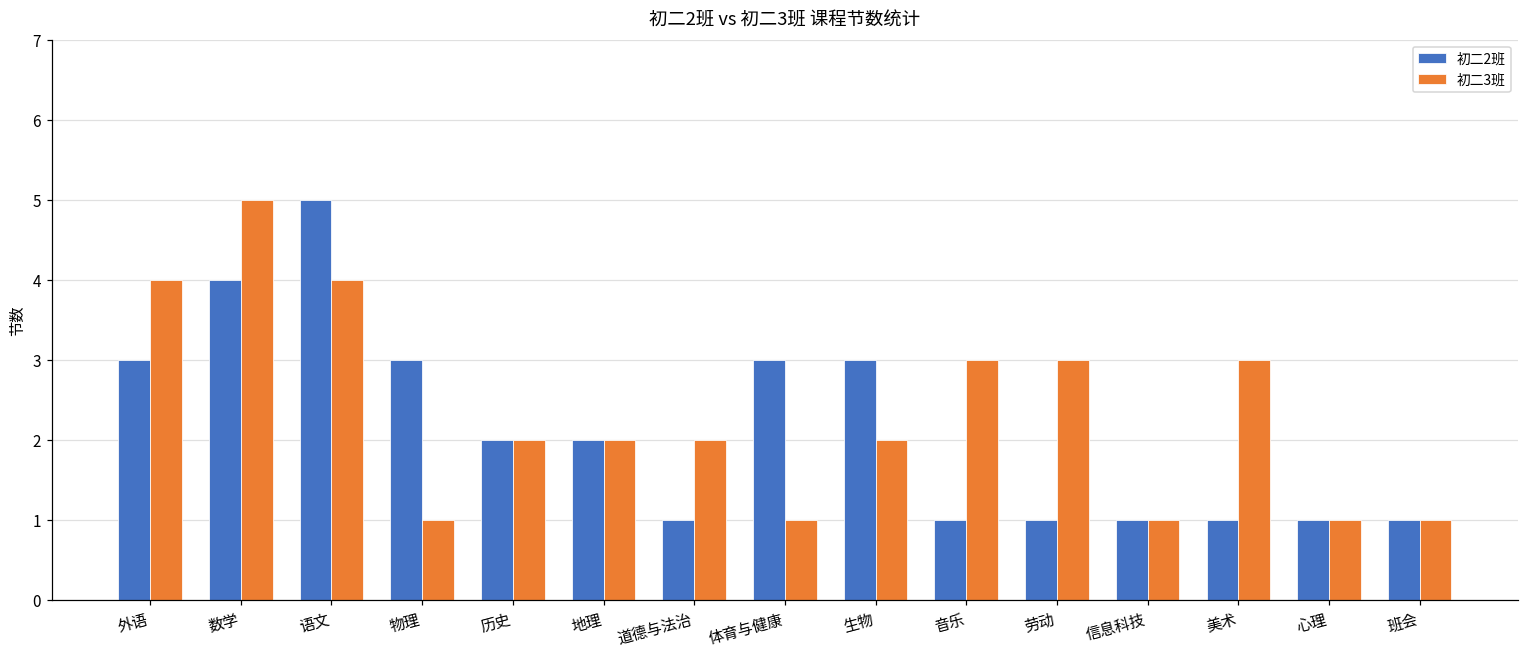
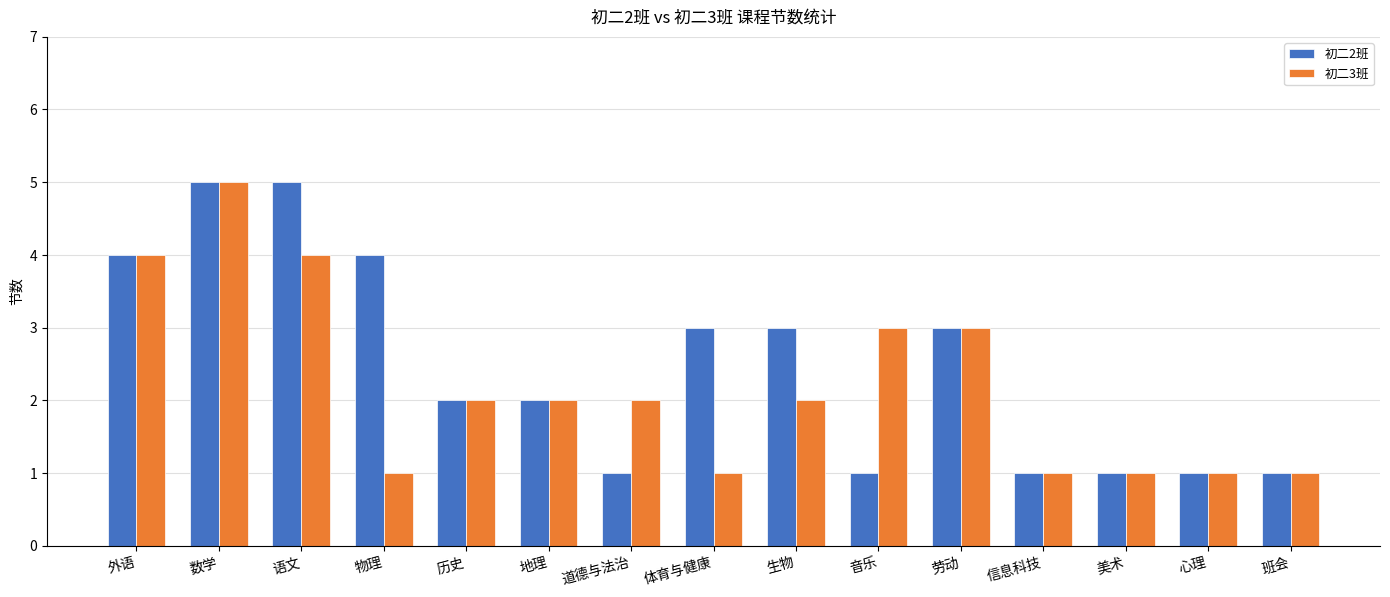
初二2班, 外语: 3 -> 4
初二2班, 数学: 4 -> 5
初二2班, 物理: 3 -> 4
初二2班, 劳动: 1 -> 3
初二3班, 美术: 3 -> 1
